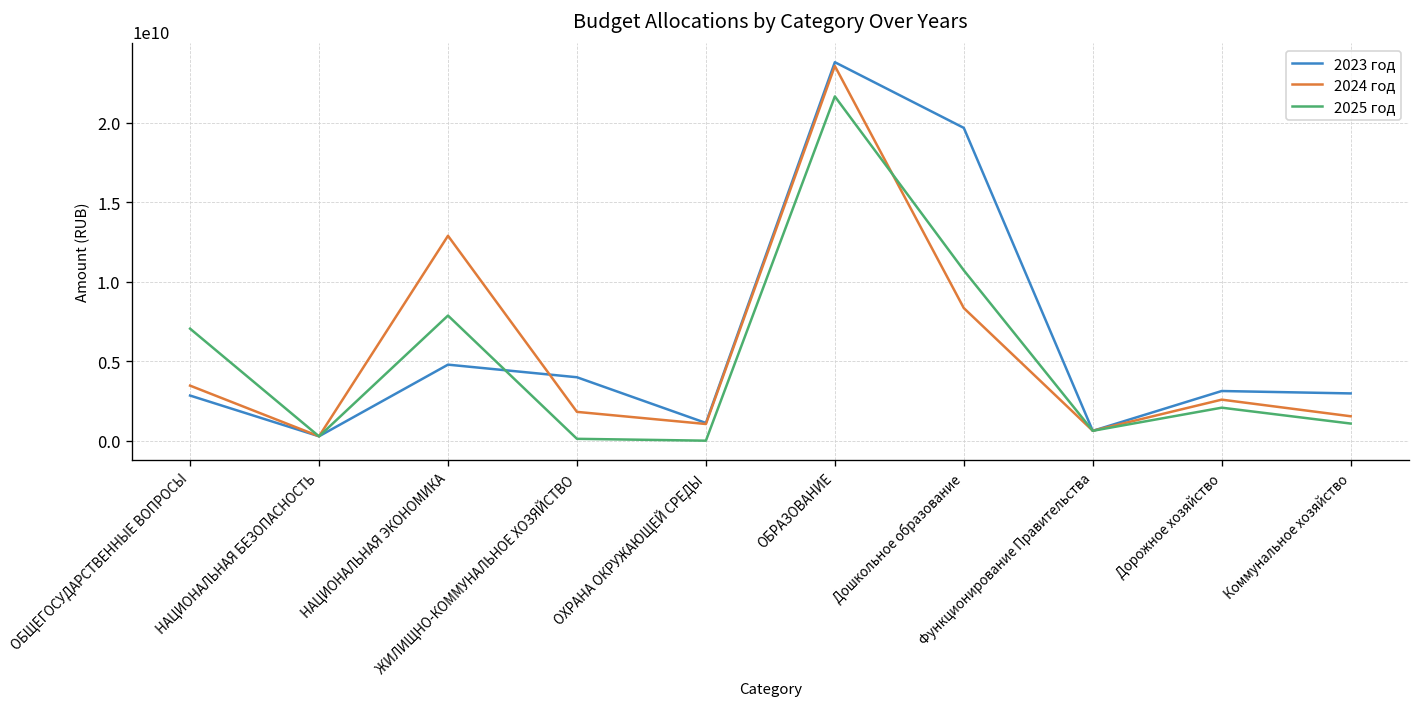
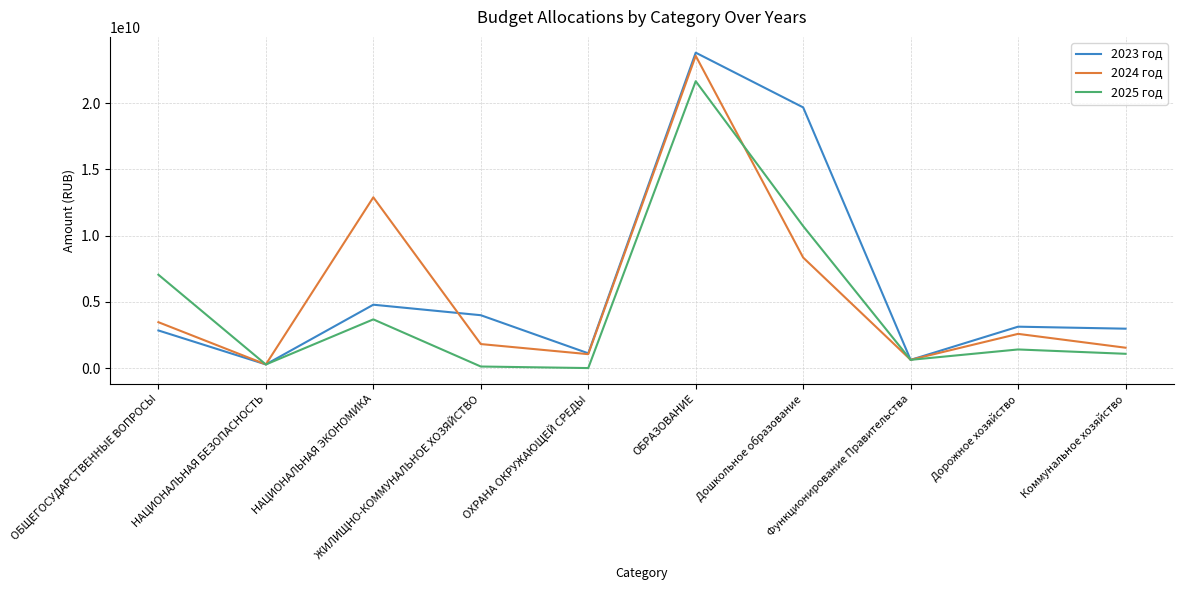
2025 год, НАЦИОНАЛЬНАЯ ЭКОНОМИКА: 7900000000 -> 3700000000
2025 год, Дорожное хозяйство: 2100000000 -> 1400000000
